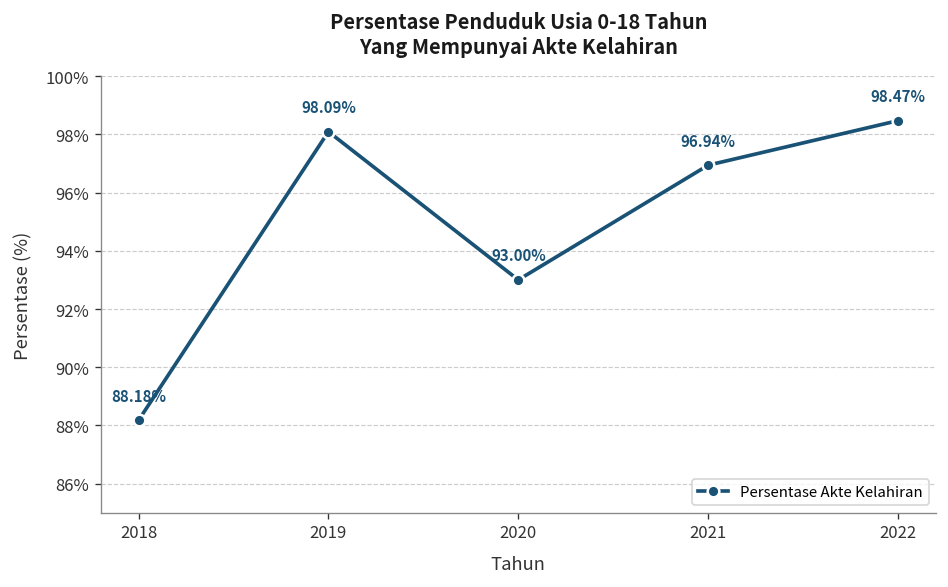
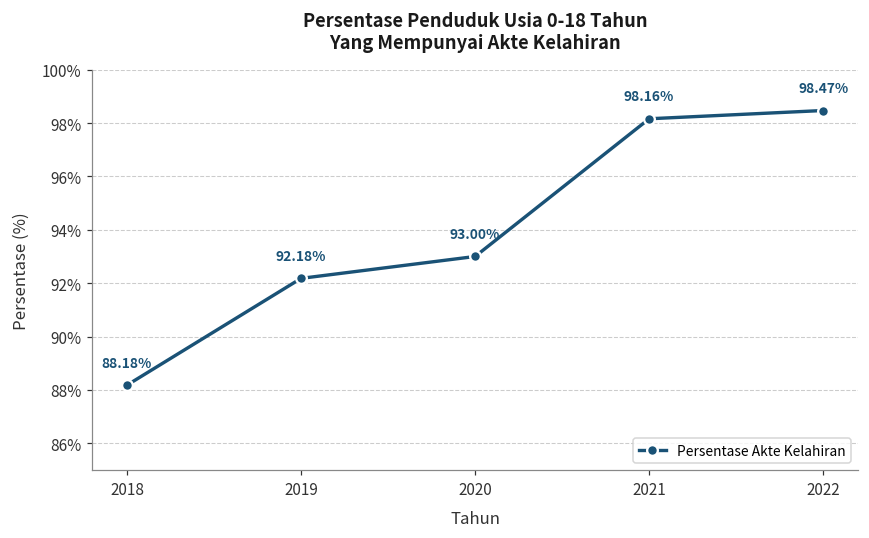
2019: 98.09% -> 92.18%
2021: 96.94% -> 98.16%
